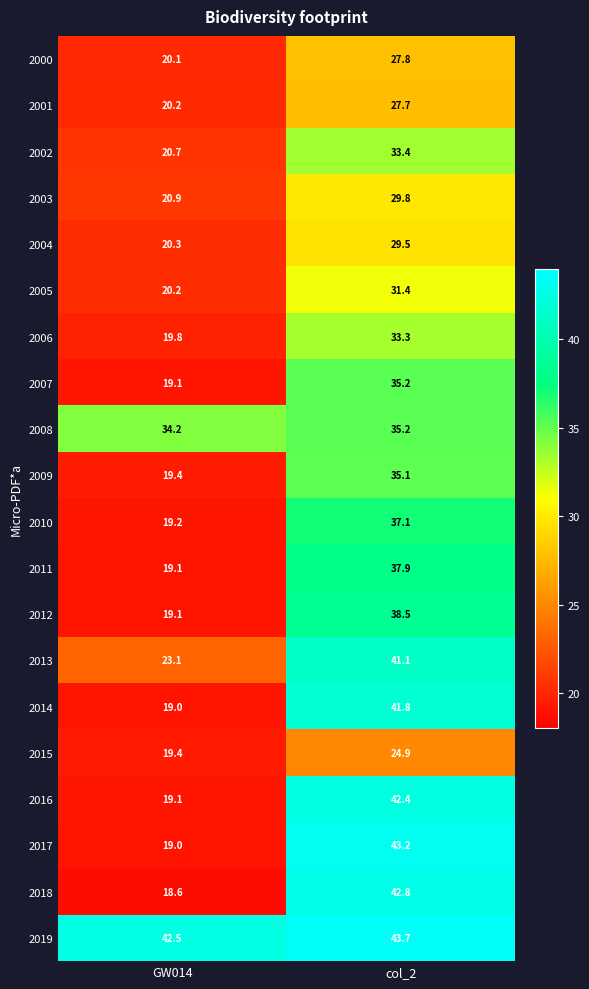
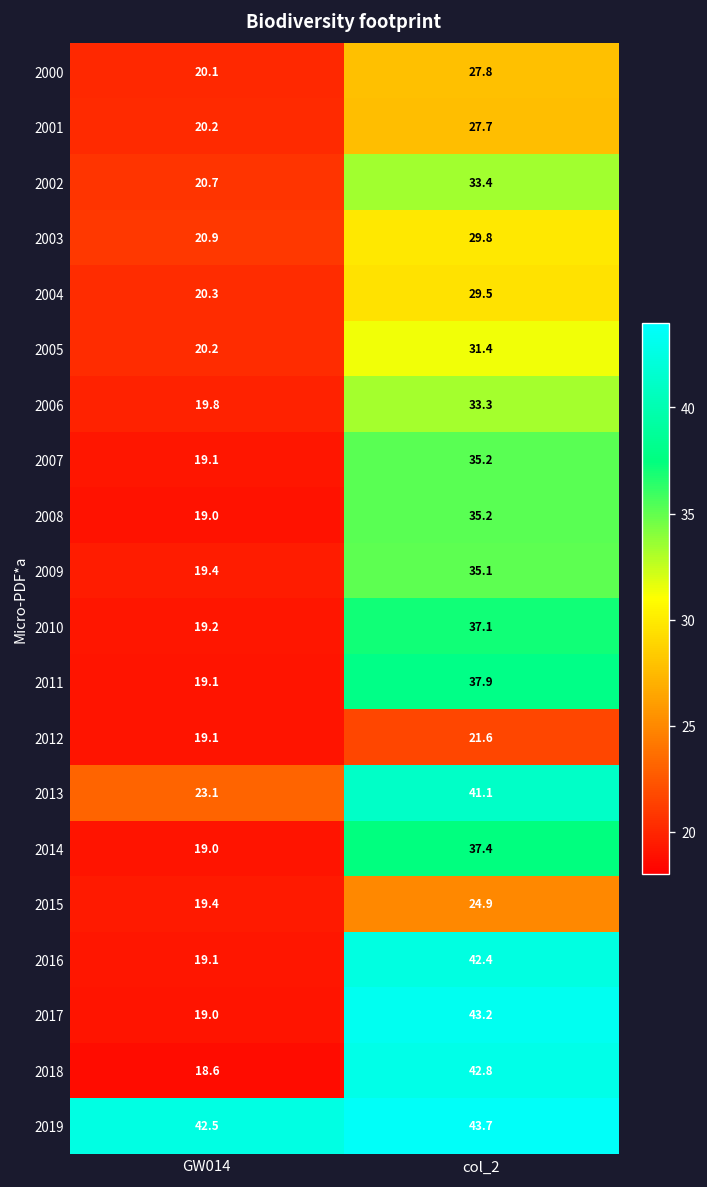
2008, GW014: 34.2 -> 19.0
2012, col_2: 38.5 -> 21.6
2014, col_2: 41.8 -> 37.4
